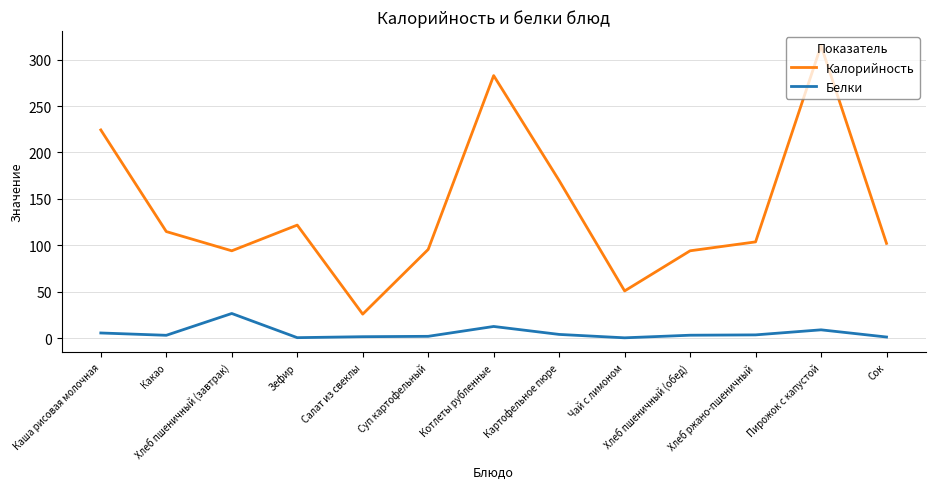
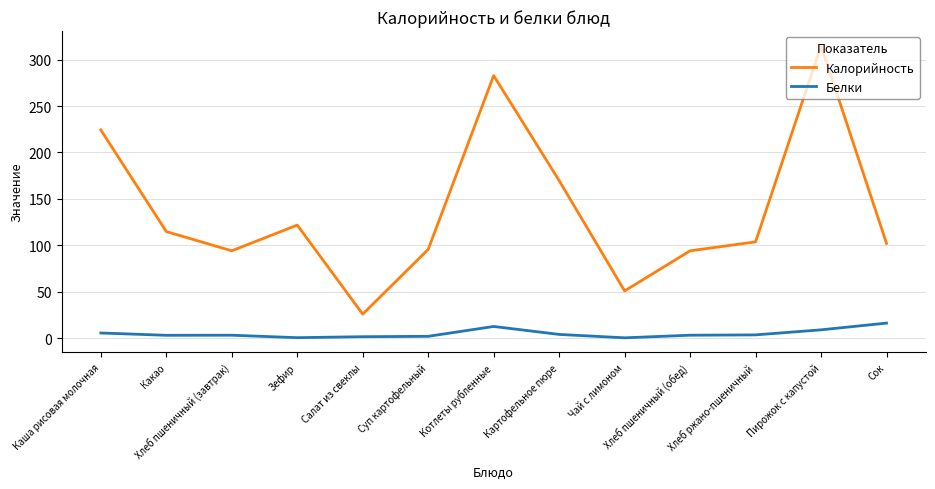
Белки, Хлеб пшеничный (завтрак): 30 -> 0
Белки, Сок: 0 -> 20
